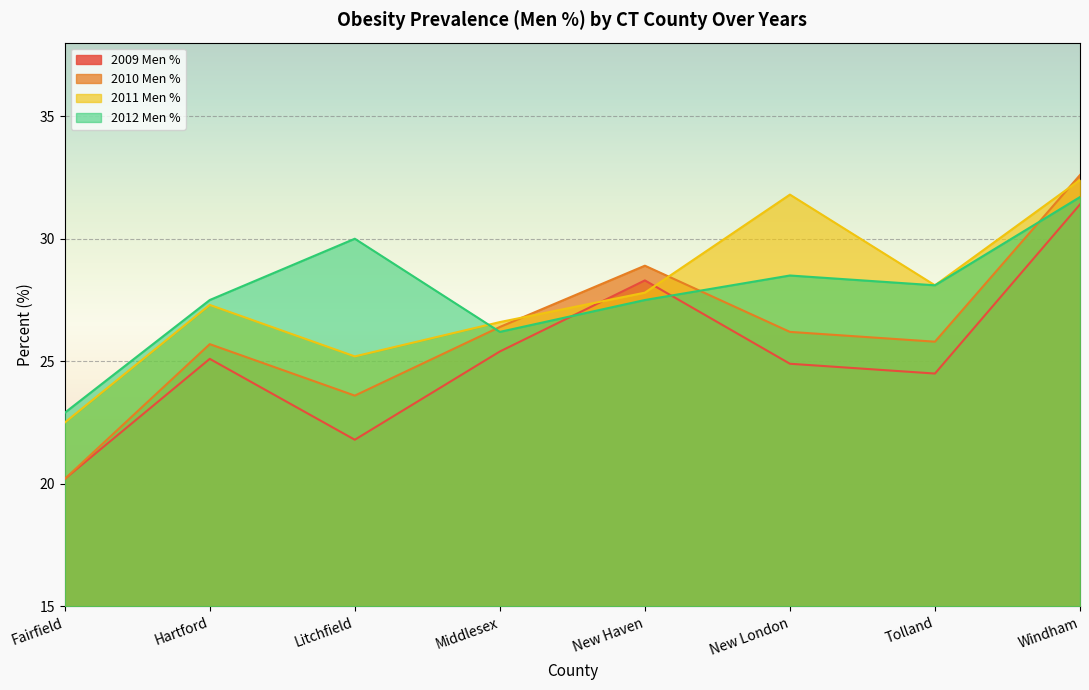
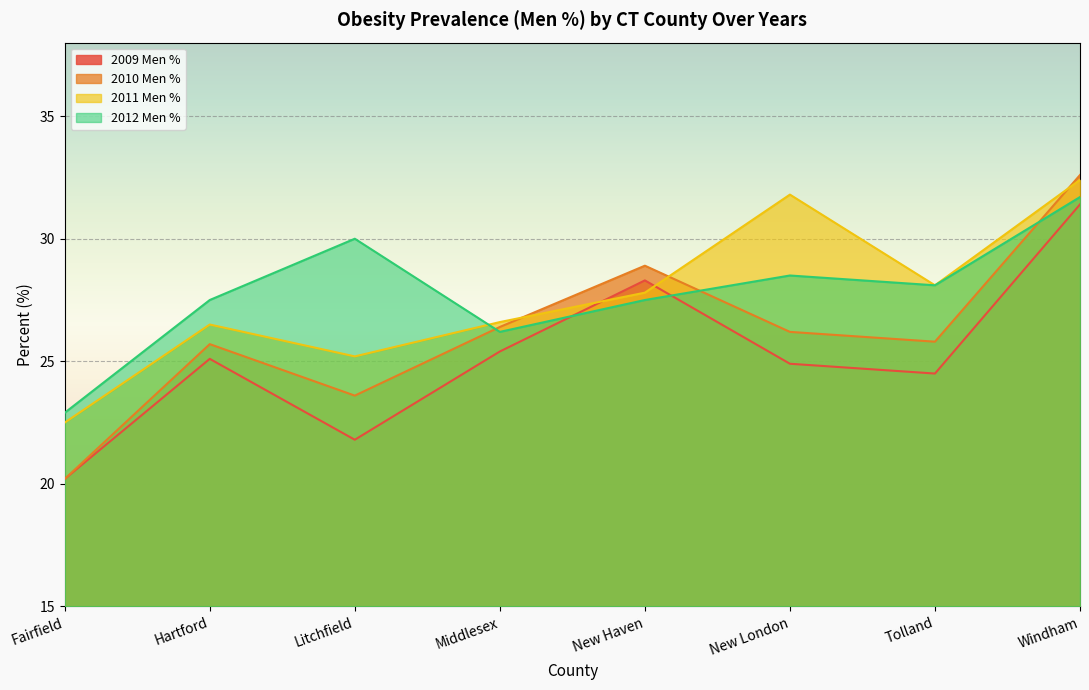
2011 Men %, Hartford: 27.3 -> 26.5
